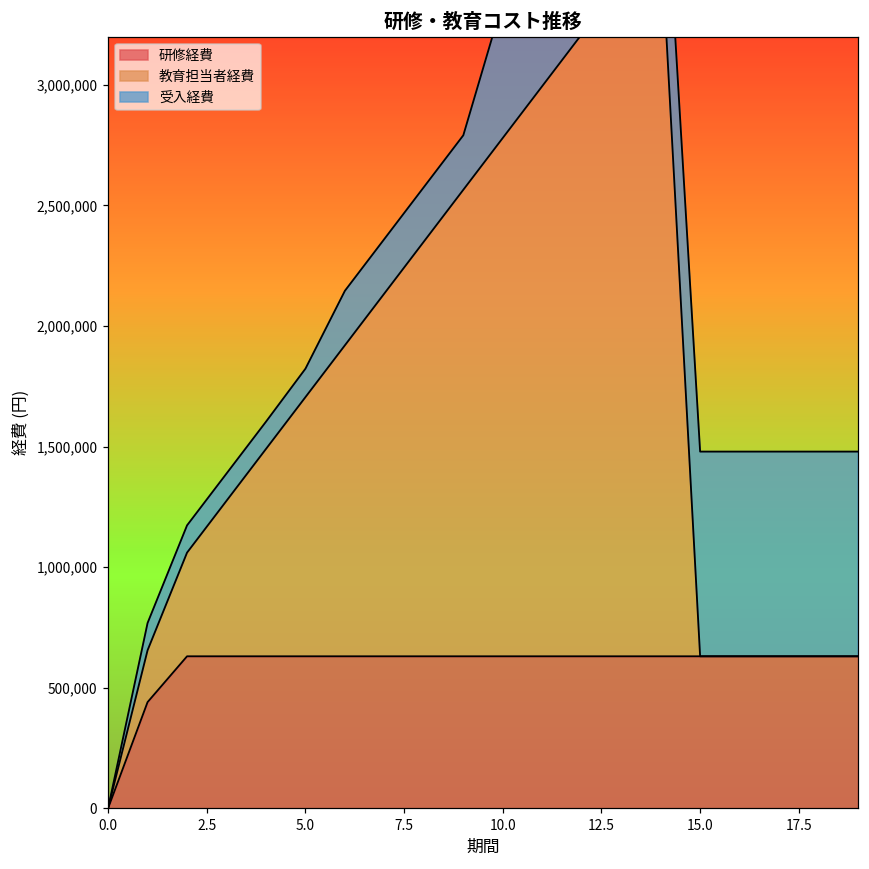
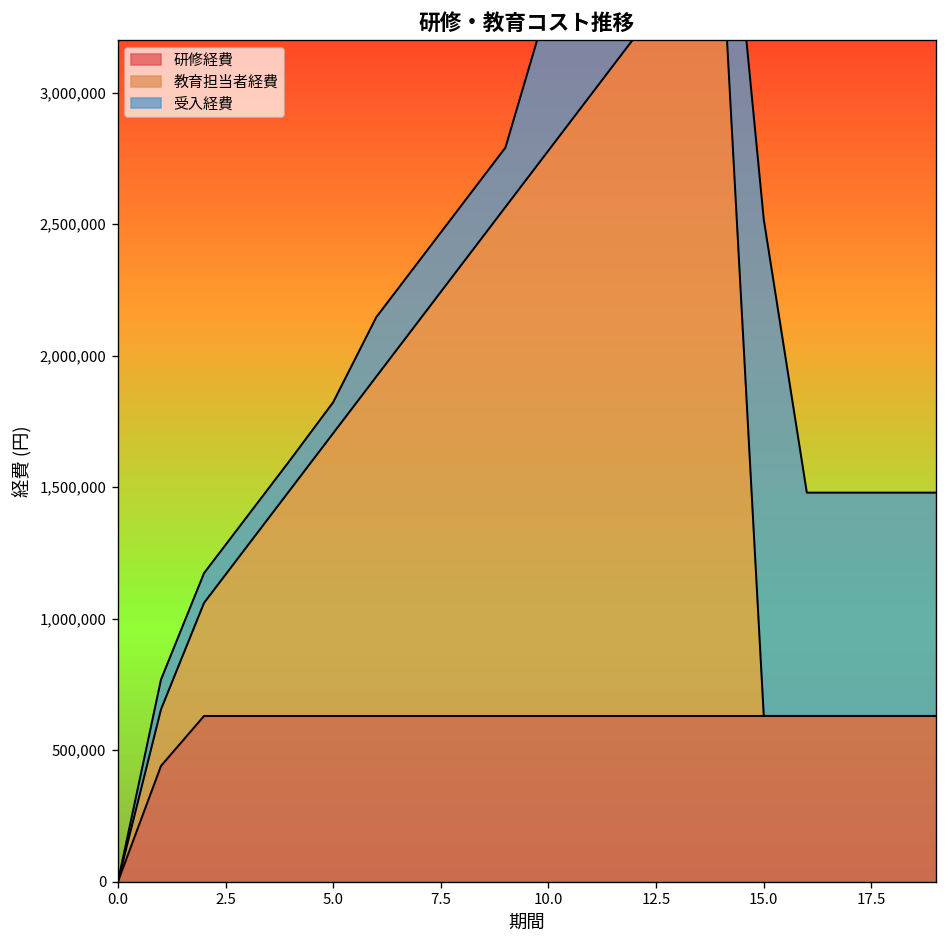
受入経費, 15.0: 850,000 -> 1,890,000
